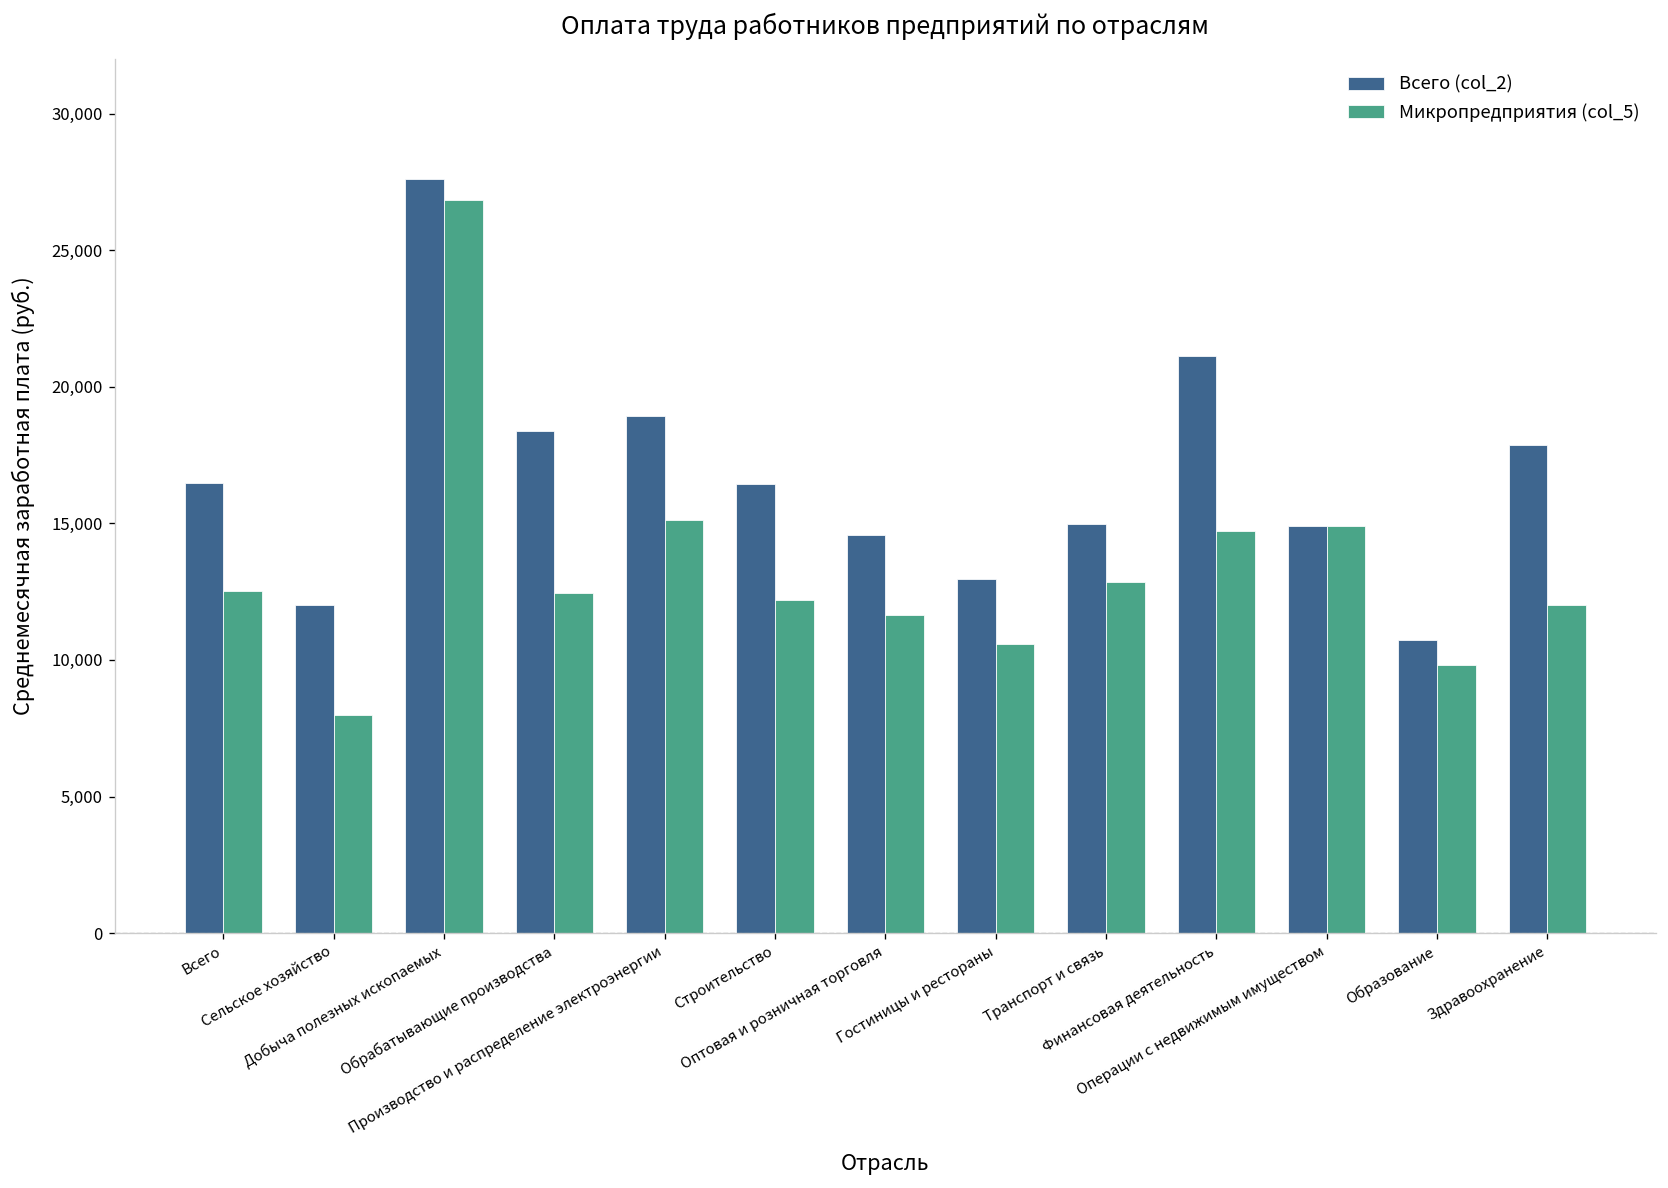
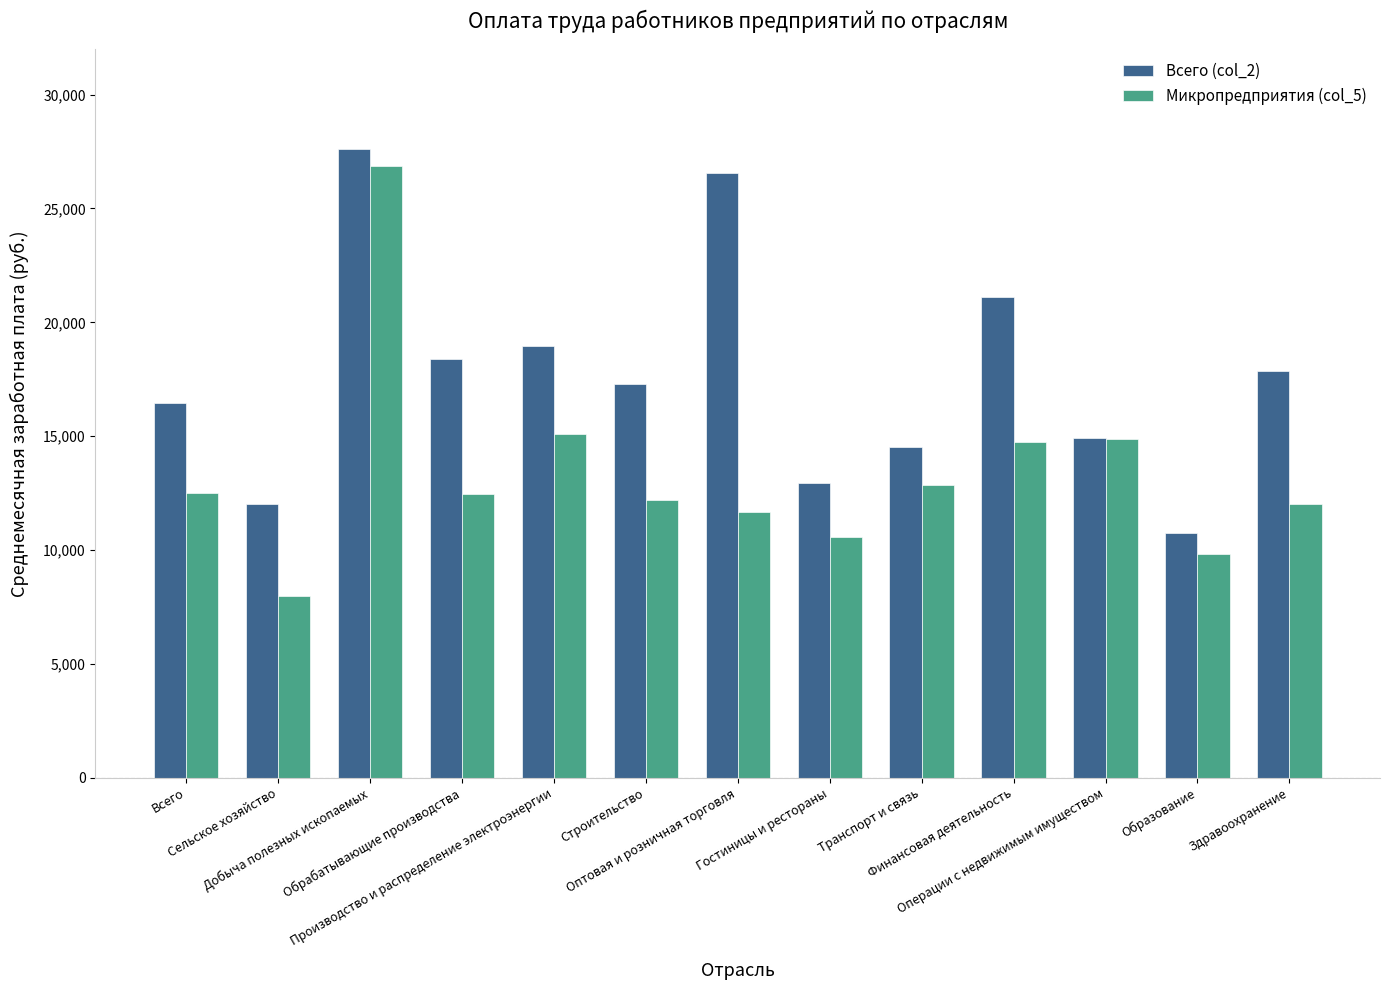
Всего (col_2), Строительство: 16,400 -> 17,300
Всего (col_2), Оптовая и розничная торговля: 14,600 -> 26,600
Всего (col_2), Транспорт и связь: 15,000 -> 14,500
